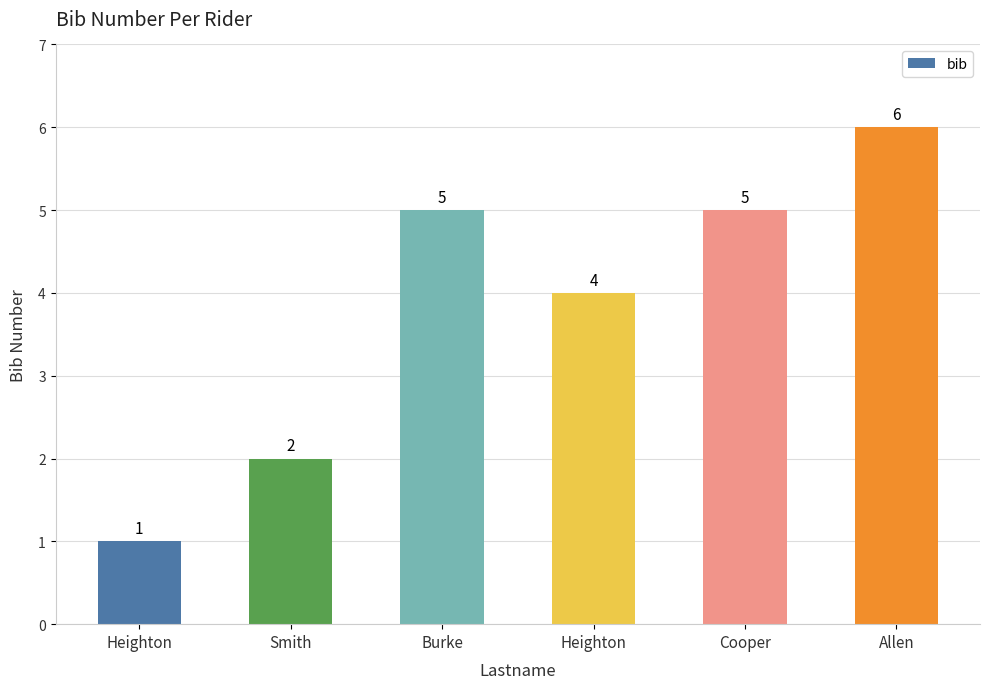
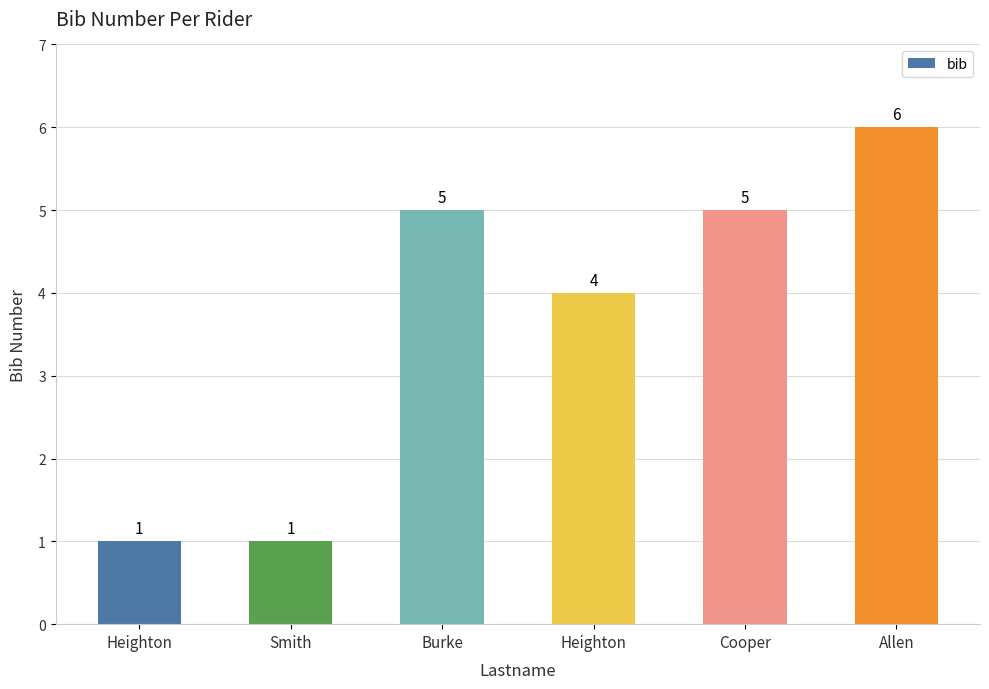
Smith: 2 -> 1
